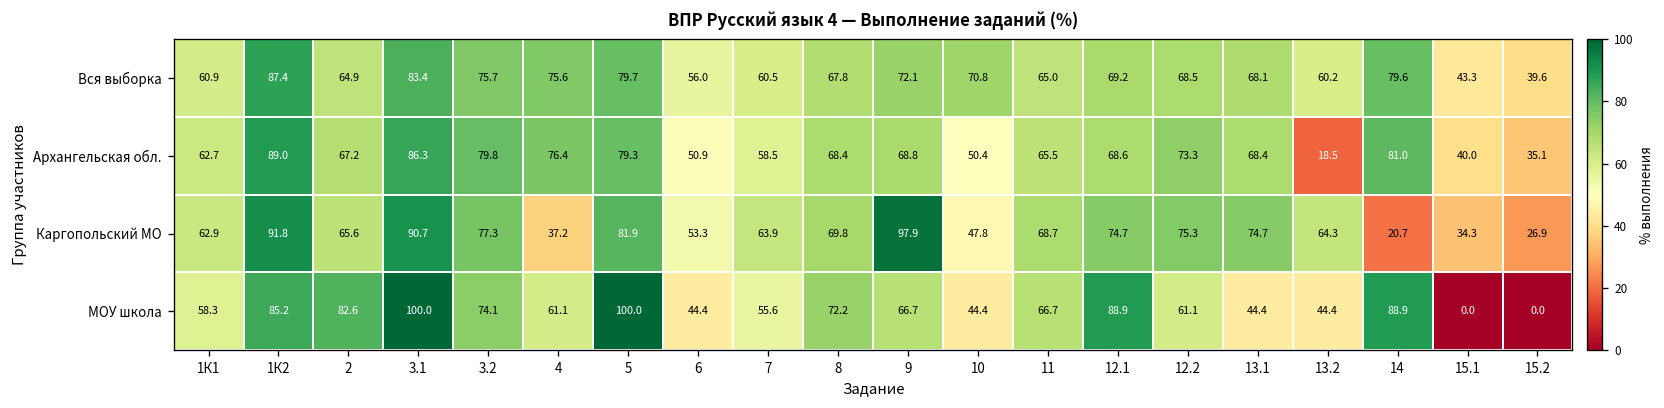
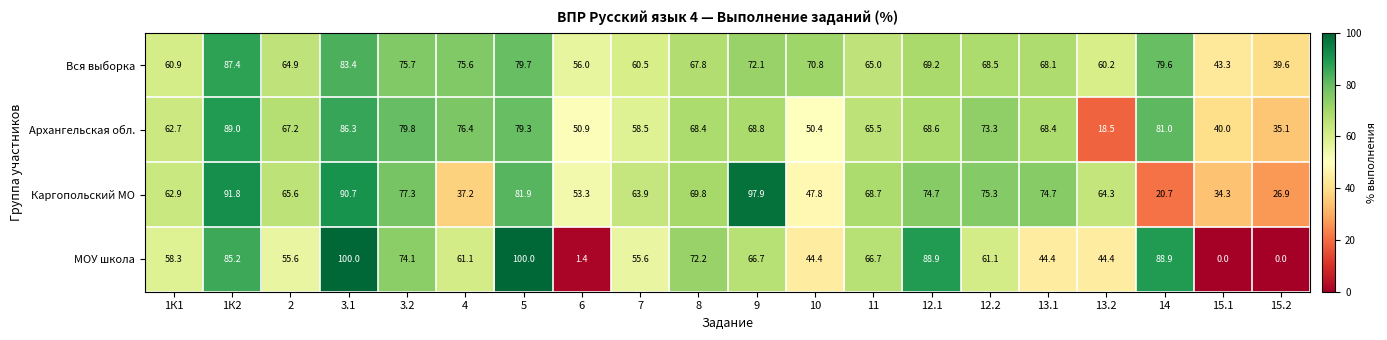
МОУ школа, 2: 82.6 -> 55.6
МОУ школа, 6: 44.4 -> 1.4
